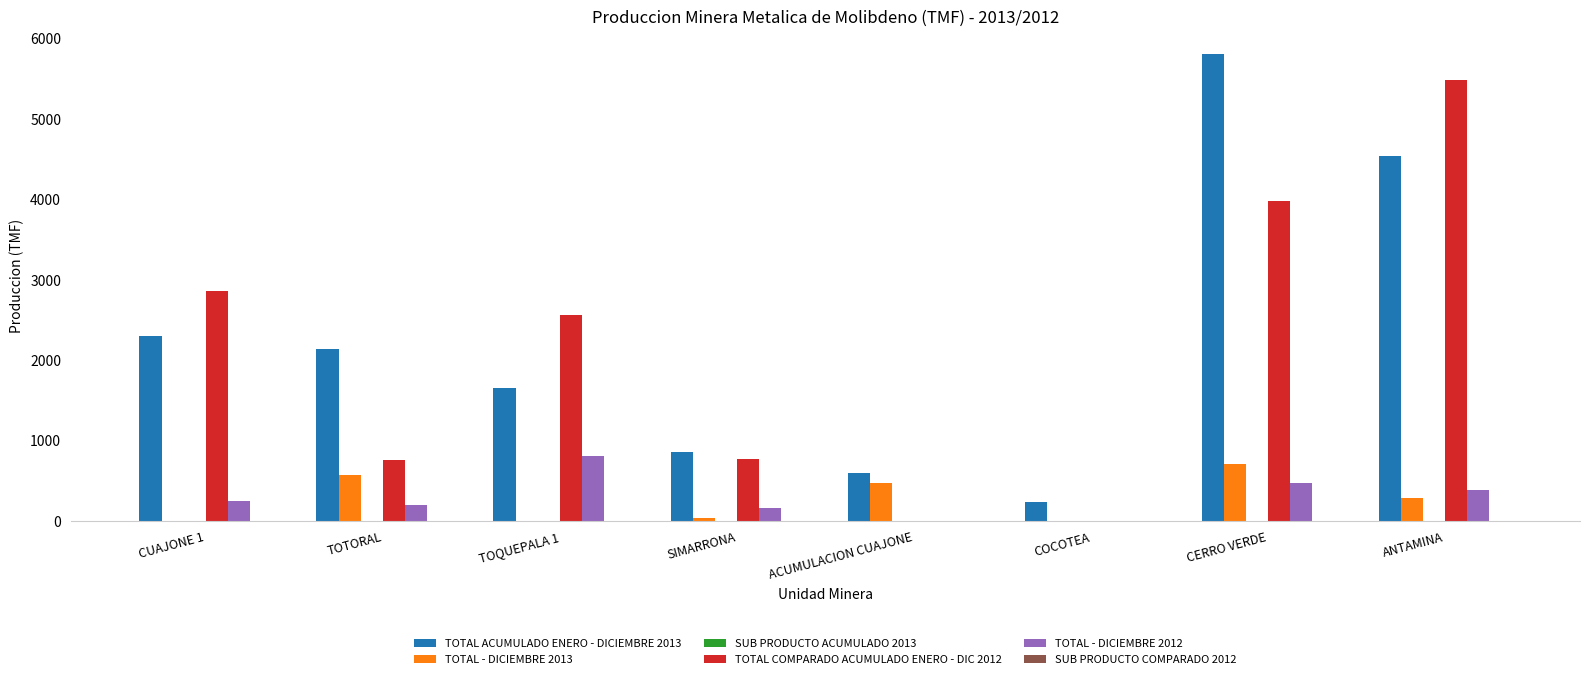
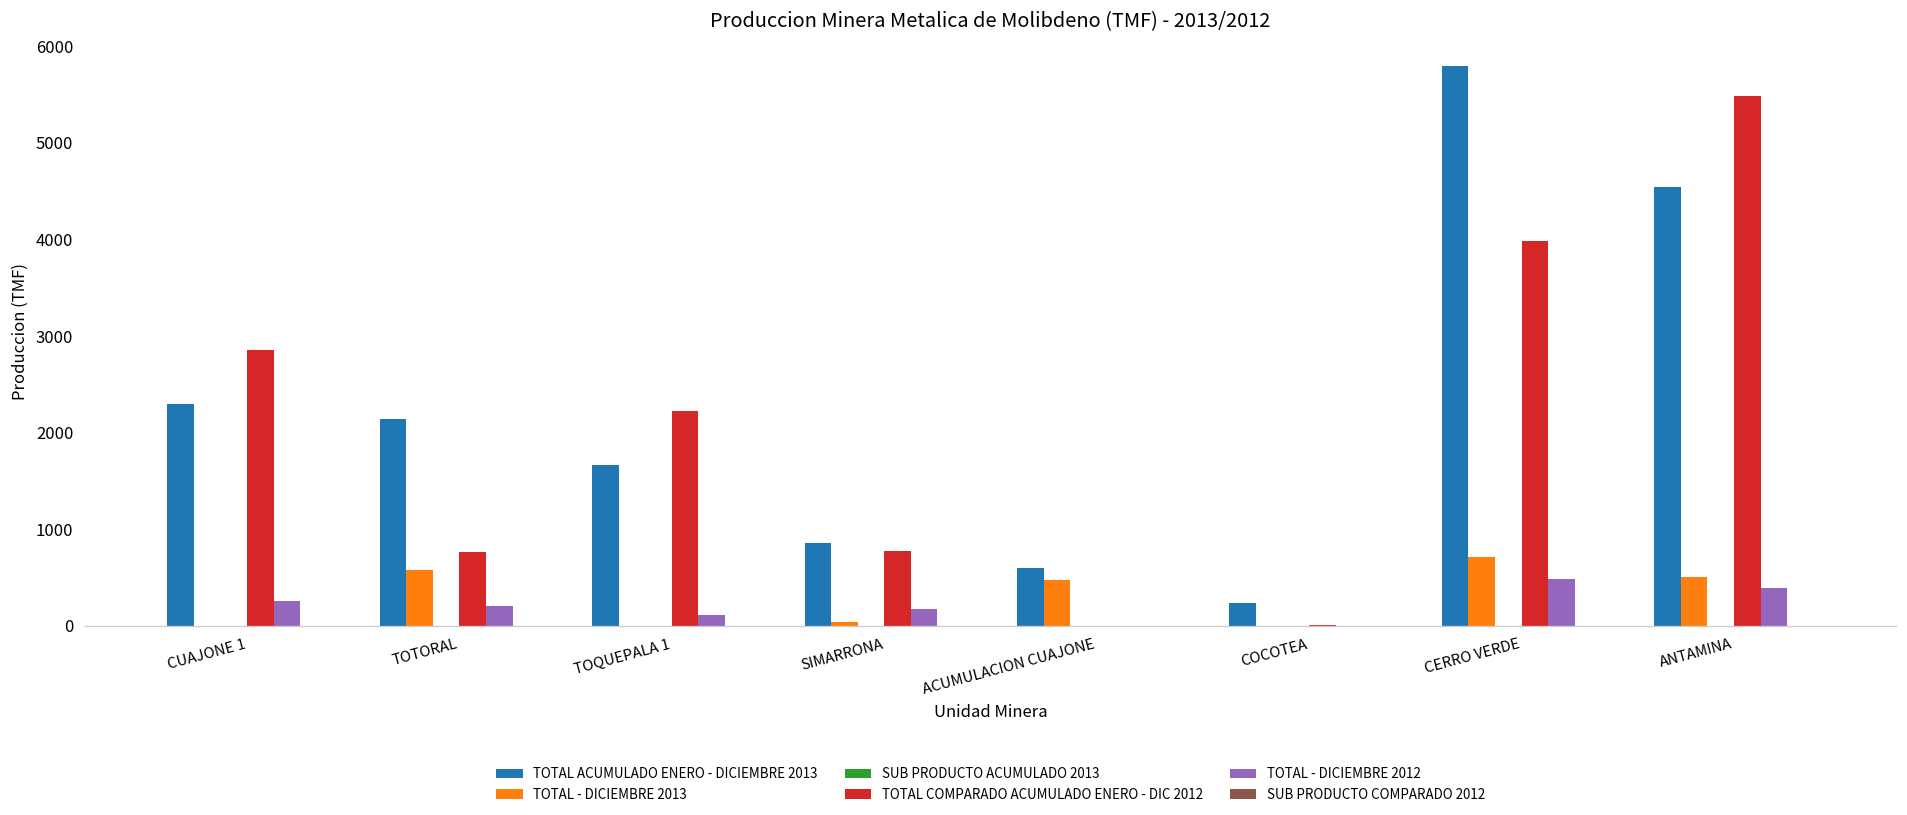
TOTAL COMPARADO ACUMULADO ENERO - DIC 2012, TOQUEPALA 1: 2600 -> 2200
TOTAL - DICIEMBRE 2012, TOQUEPALA 1: 800 -> 100
TOTAL - DICIEMBRE 2013, ANTAMINA: 300 -> 500
